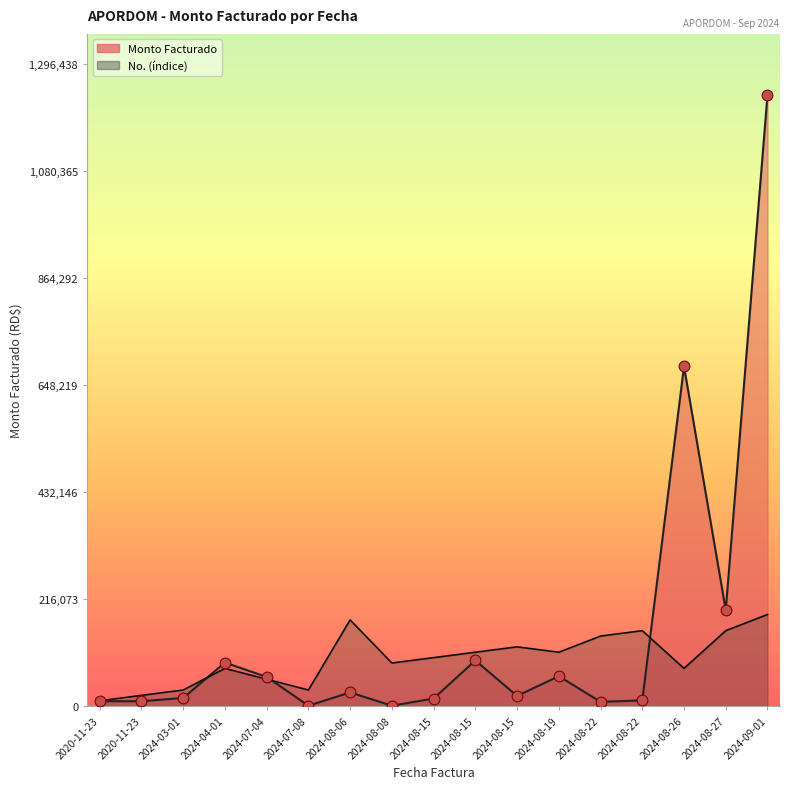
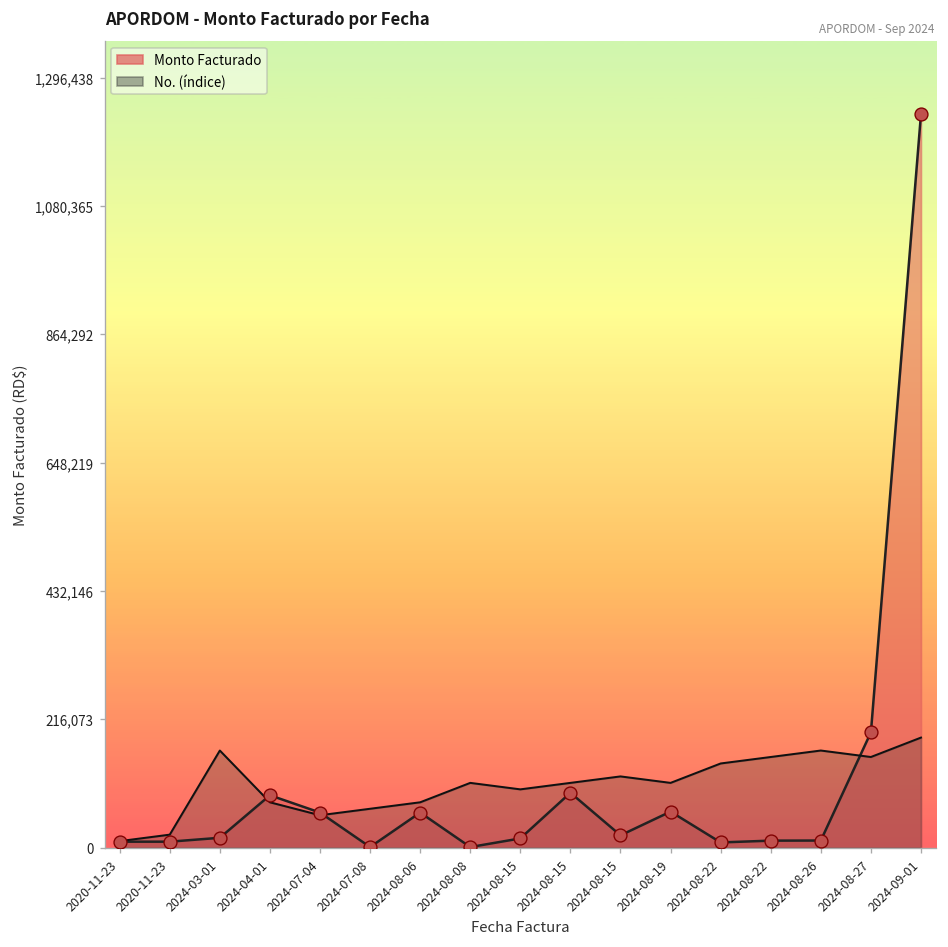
No. (índice), 2024-03-01: 30,000 -> 160,000
No. (índice), 2024-07-08: 30,000 -> 70,000
Monto Facturado, 2024-08-06: 30,000 -> 60,000
No. (índice), 2024-08-06: 170,000 -> 80,000
No. (índice), 2024-08-08: 90,000 -> 110,000
Monto Facturado, 2024-08-26: 690,000 -> 10,000
No. (índice), 2024-08-26: 80,000 -> 160,000
